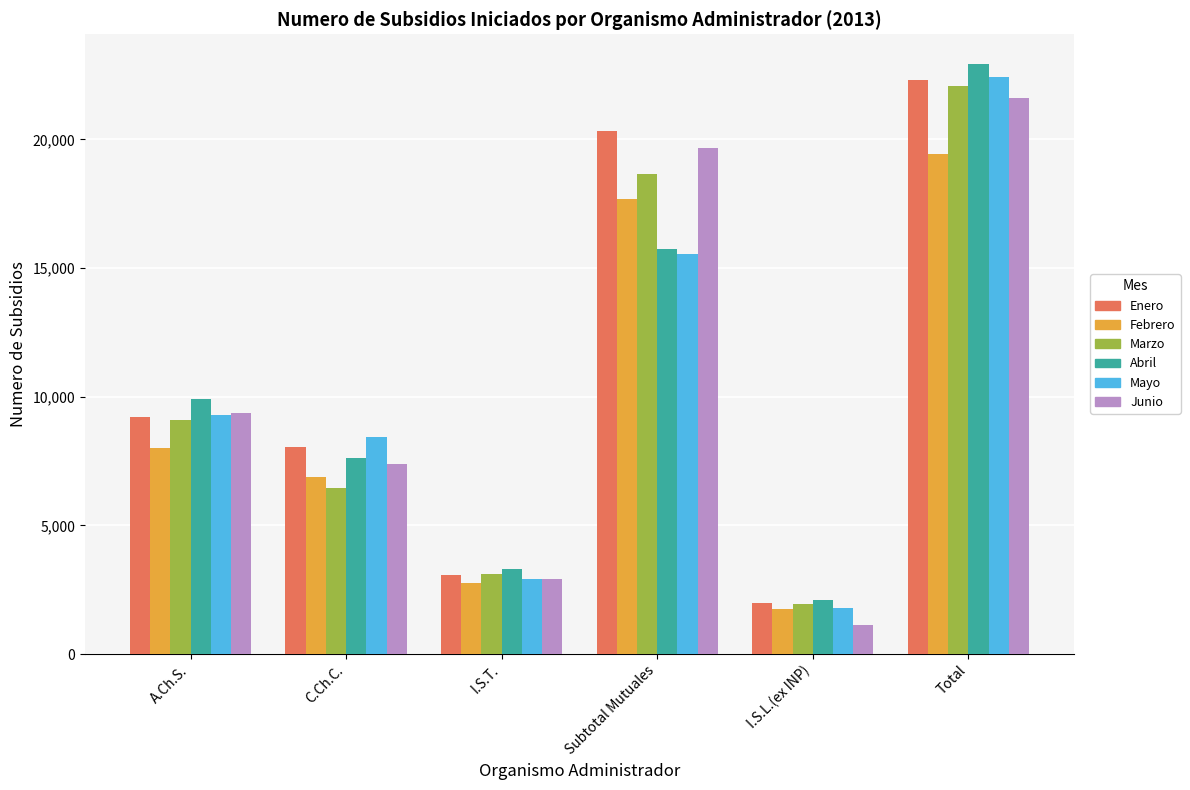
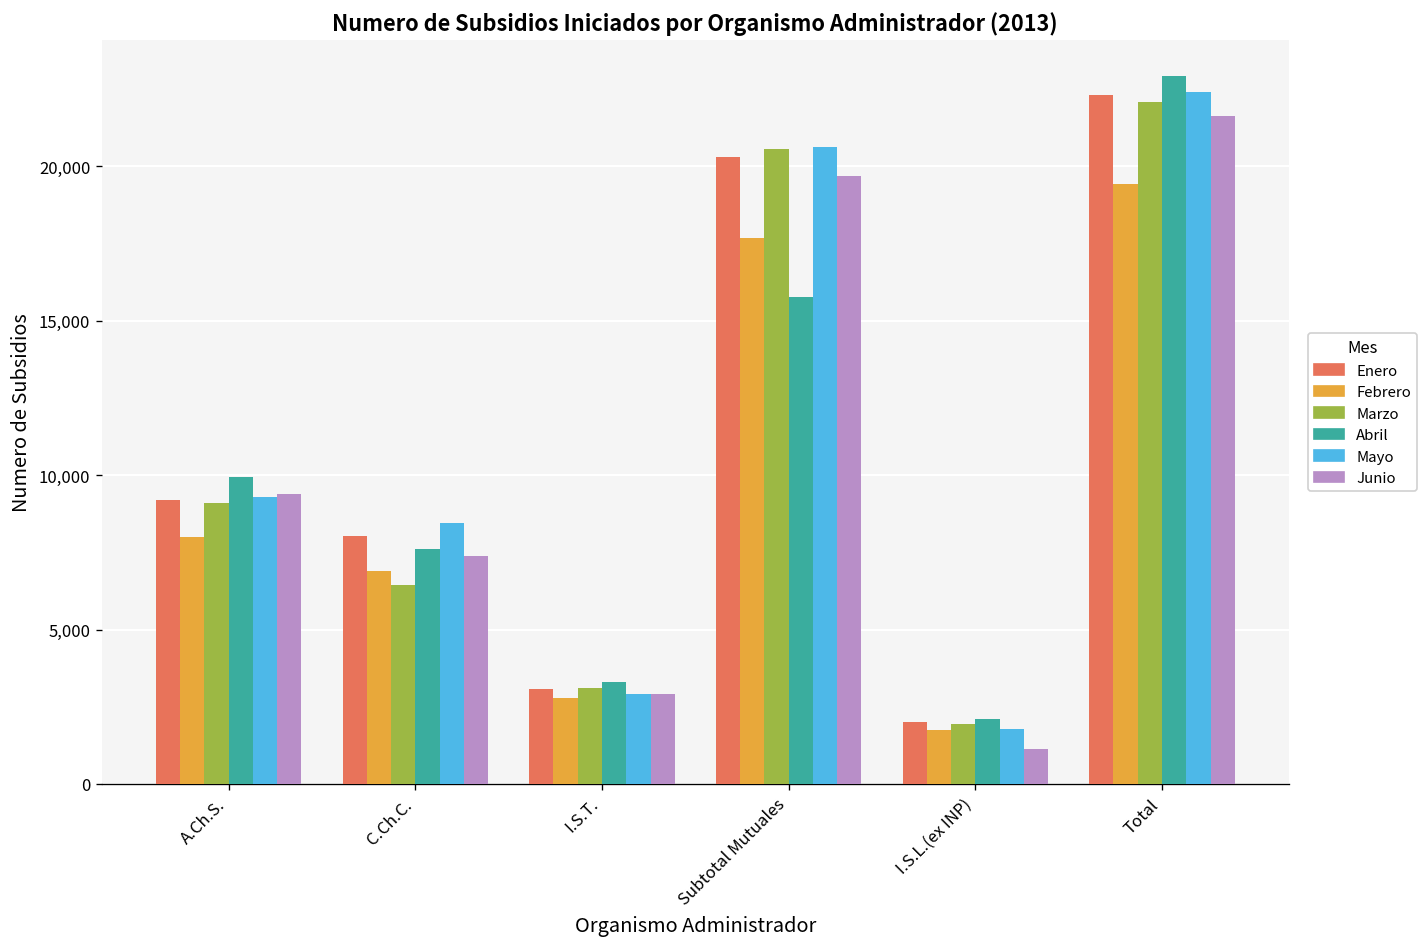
Marzo, Subtotal Mutuales: 18,600 -> 20,600
Mayo, Subtotal Mutuales: 15,500 -> 20,600
